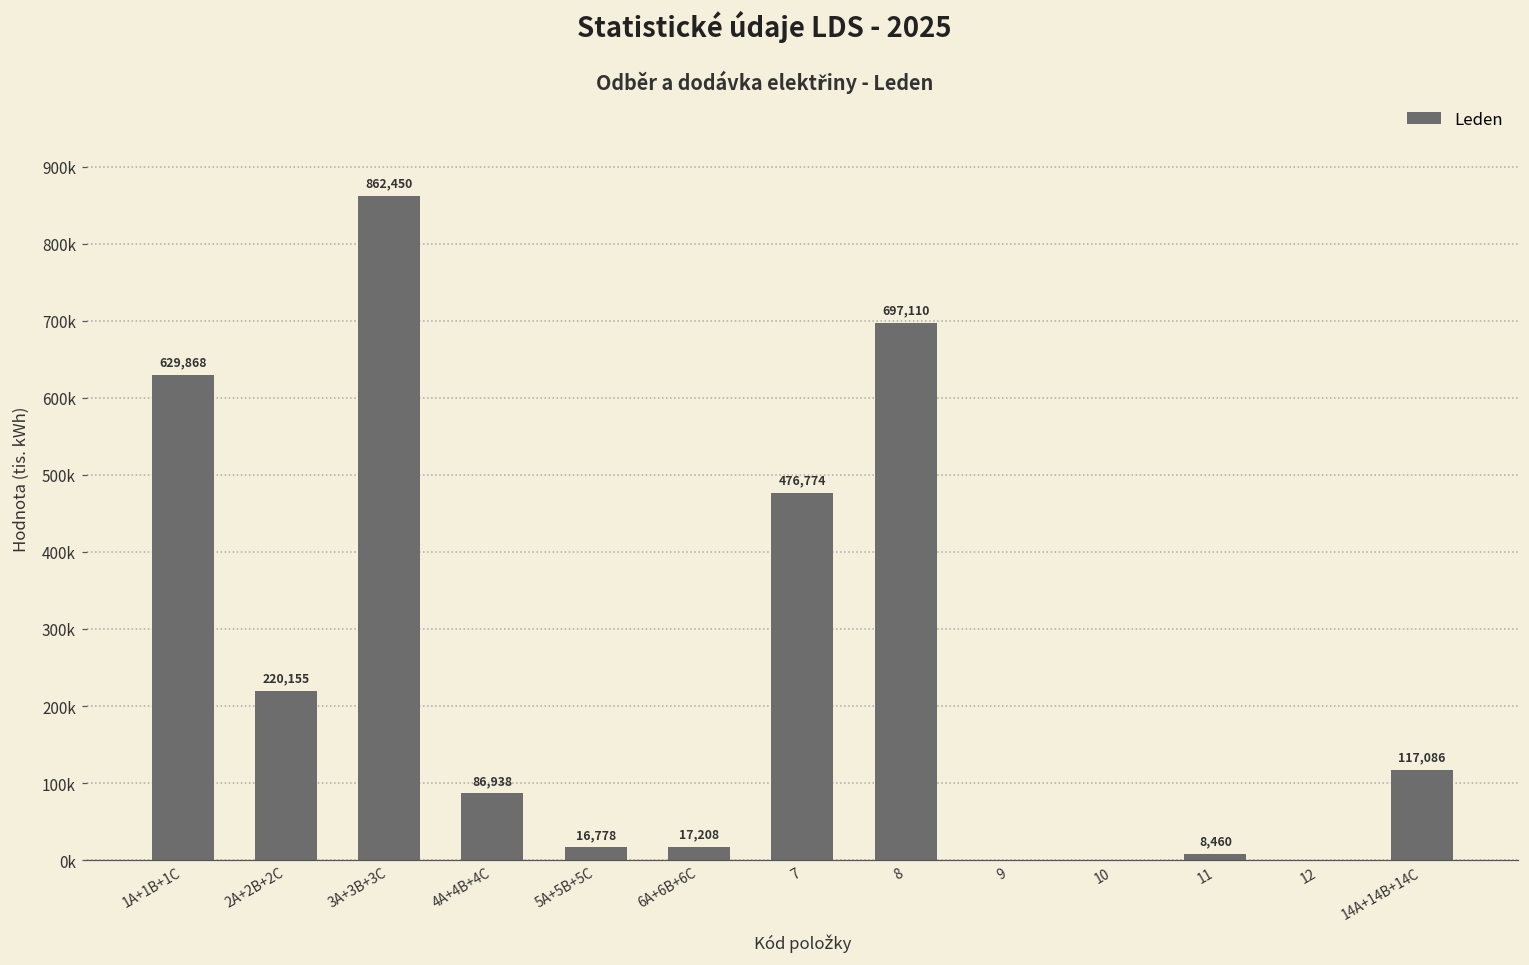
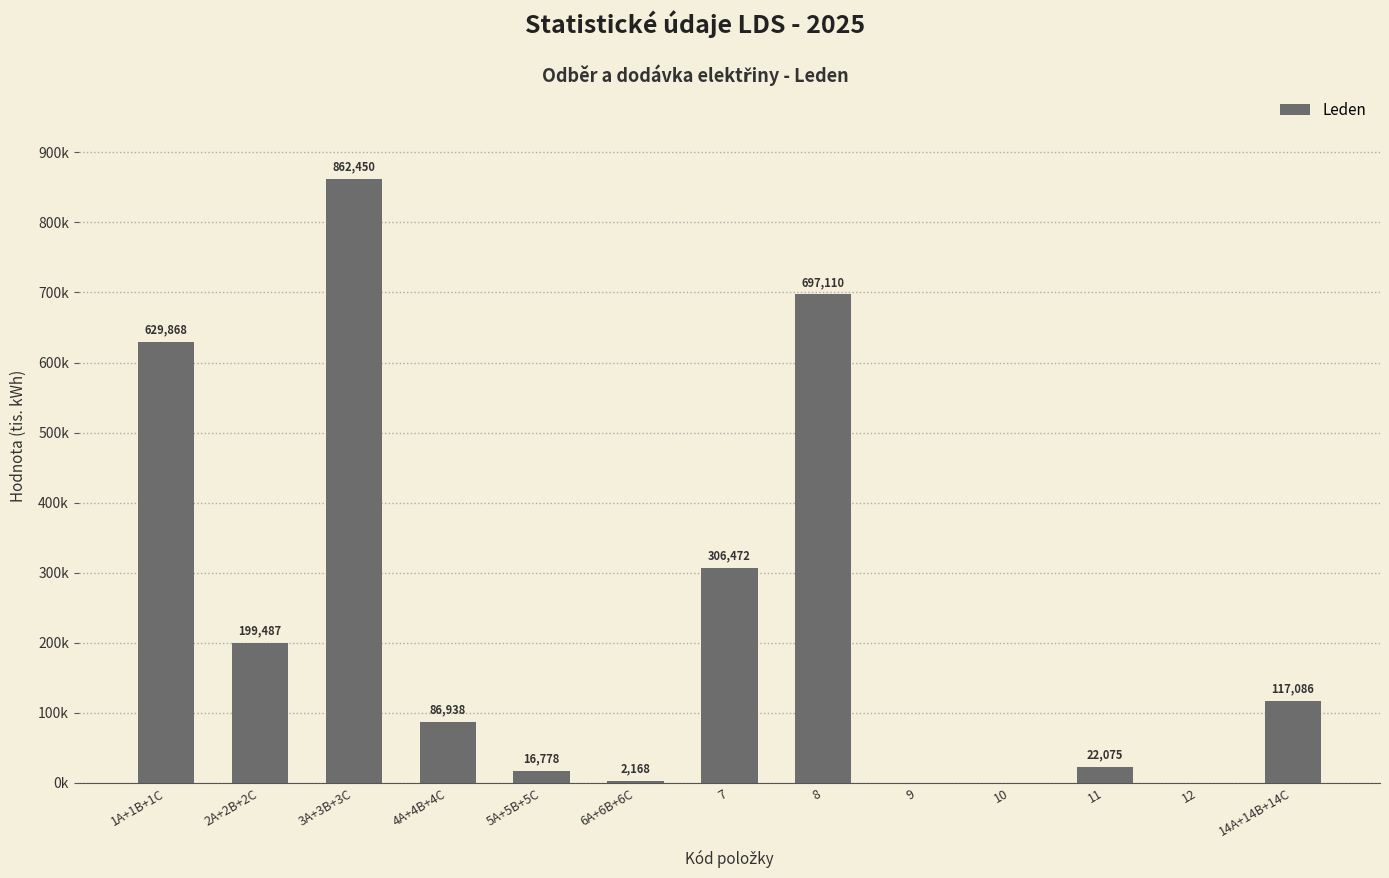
2A+2B+2C: 220,155 -> 199,487
6A+6B+6C: 17,208 -> 2,168
7: 476,774 -> 306,472
11: 8,460 -> 22,075
